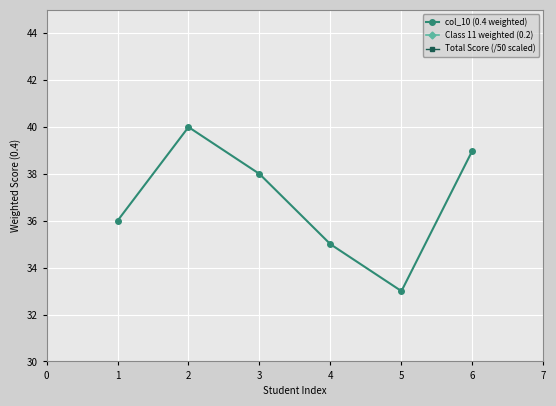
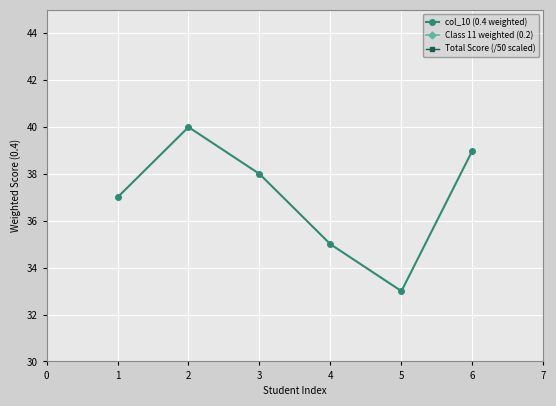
col_10 (0.4 weighted), 1: 36 -> 37
